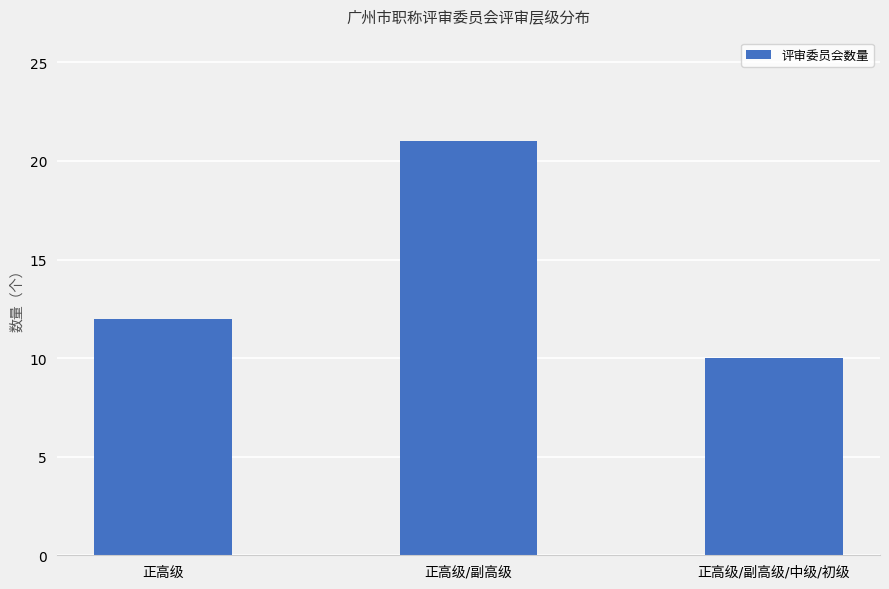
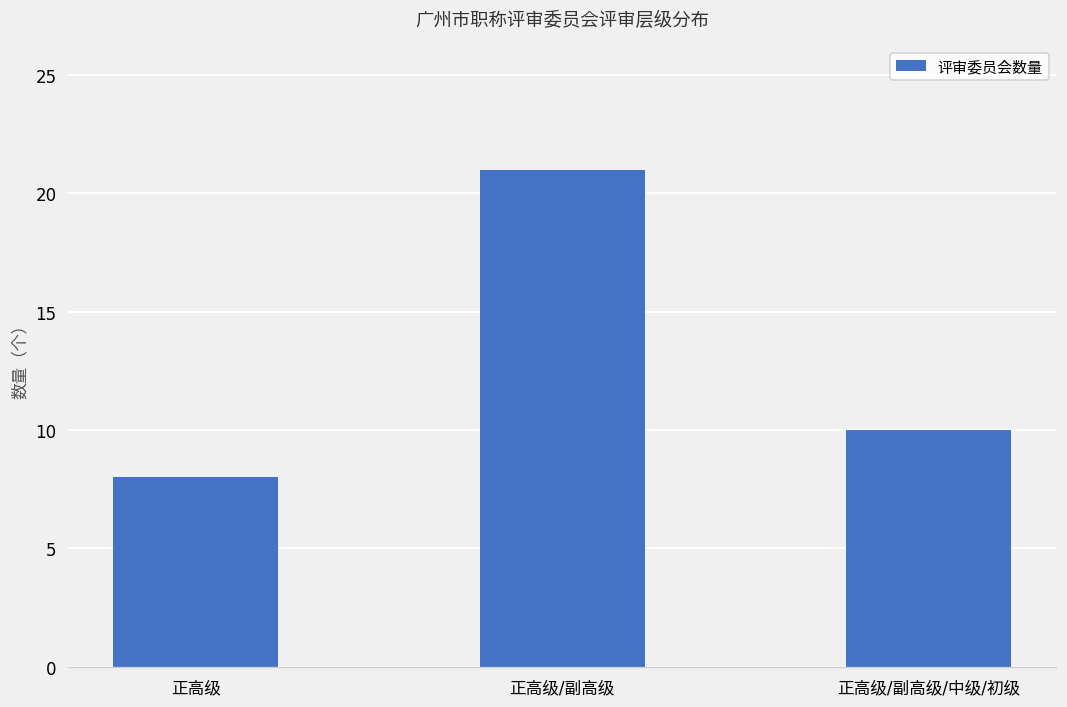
正高级: 12 -> 8
